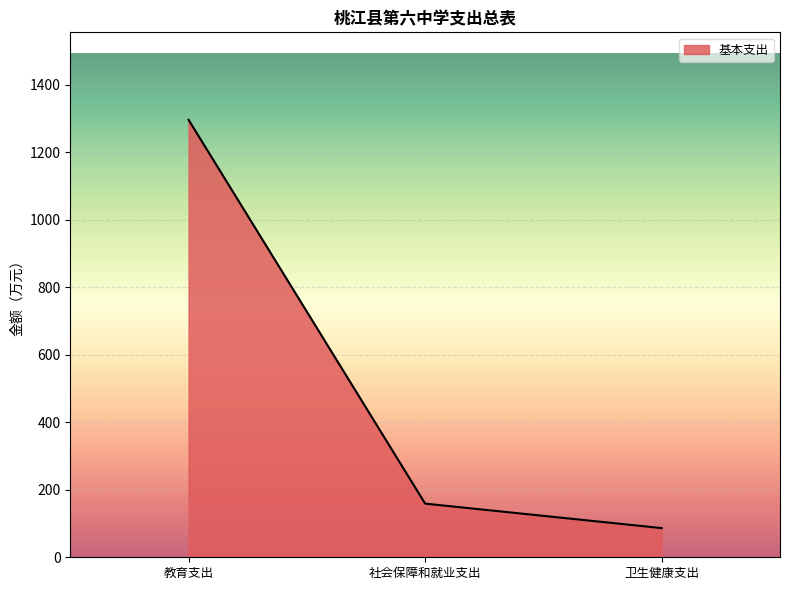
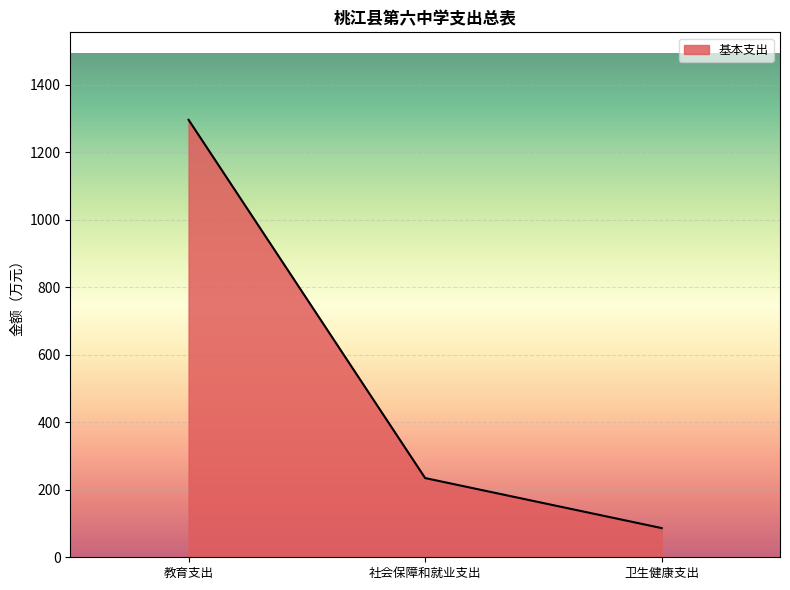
社会保障和就业支出: 160 -> 230
